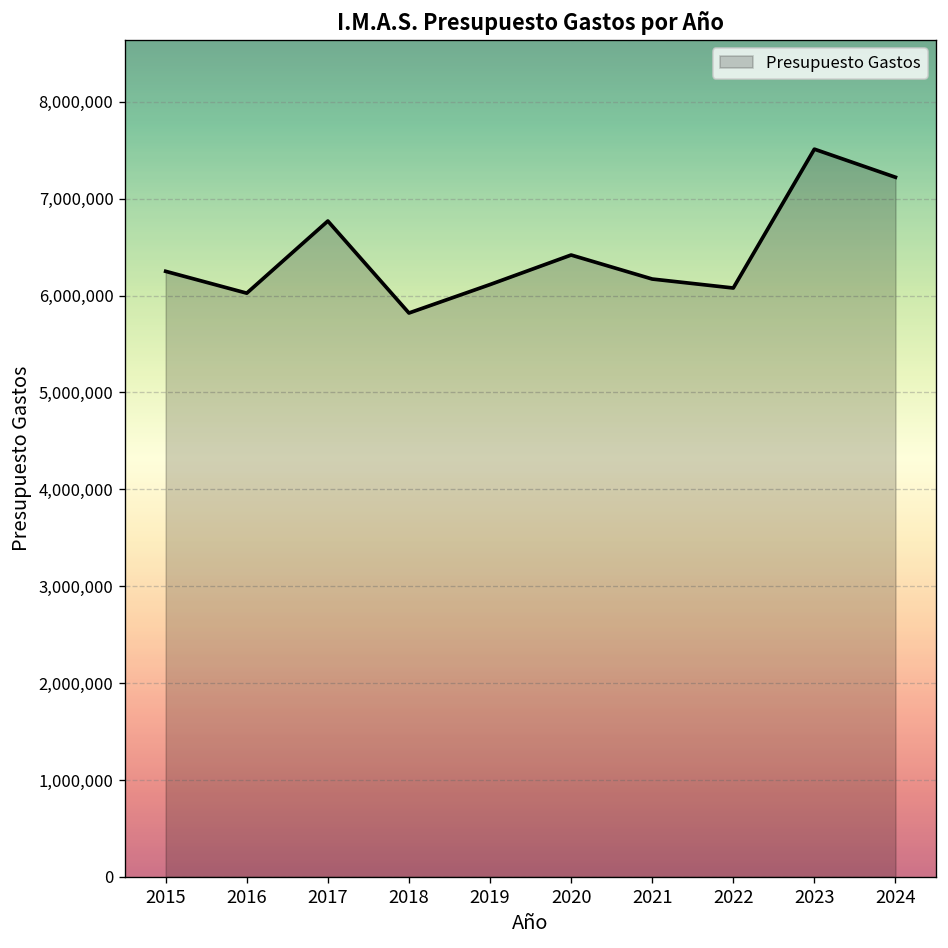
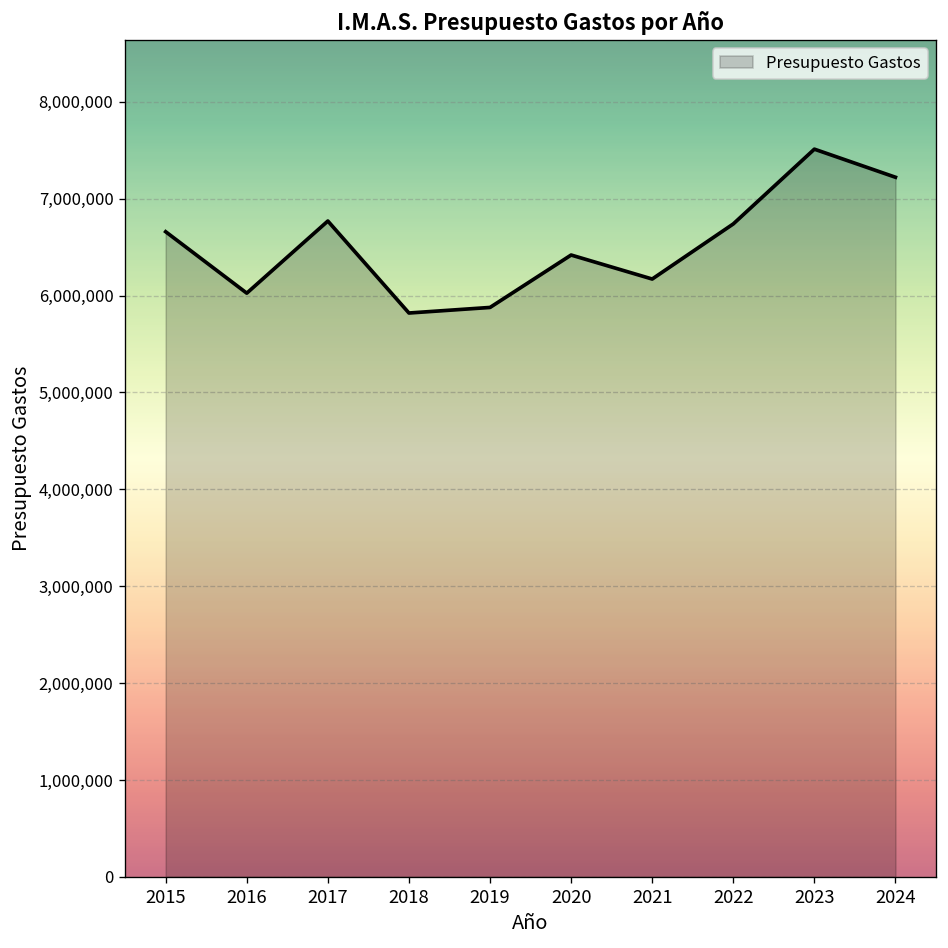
2015: 6,300,000 -> 6,700,000
2019: 6,100,000 -> 5,900,000
2022: 6,100,000 -> 6,700,000
